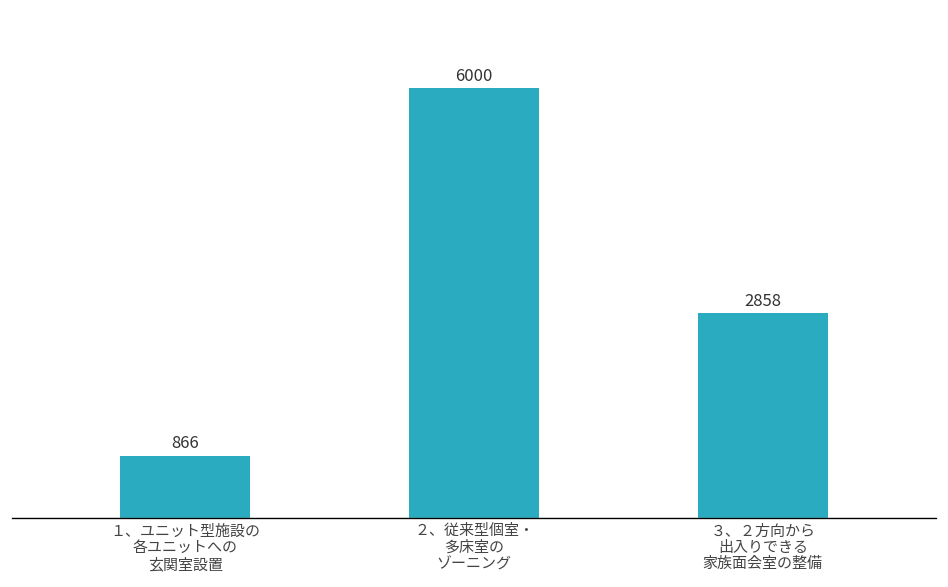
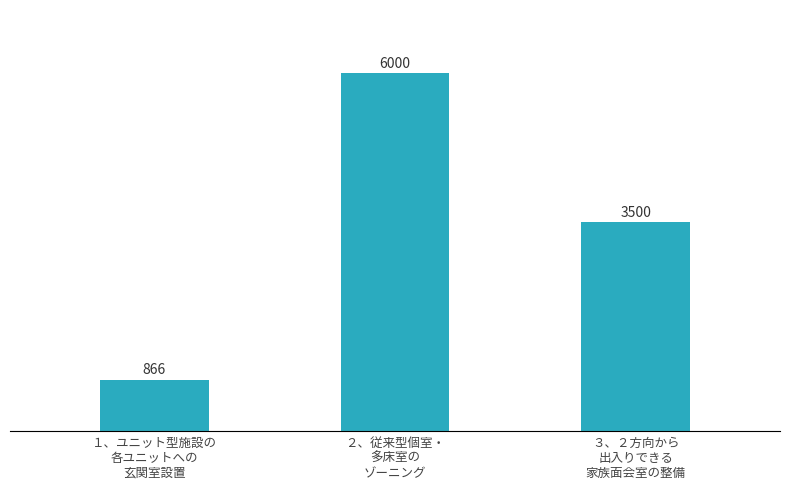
３、２方向から 出入りできる 家族面会室の整備: 2858 -> 3500
